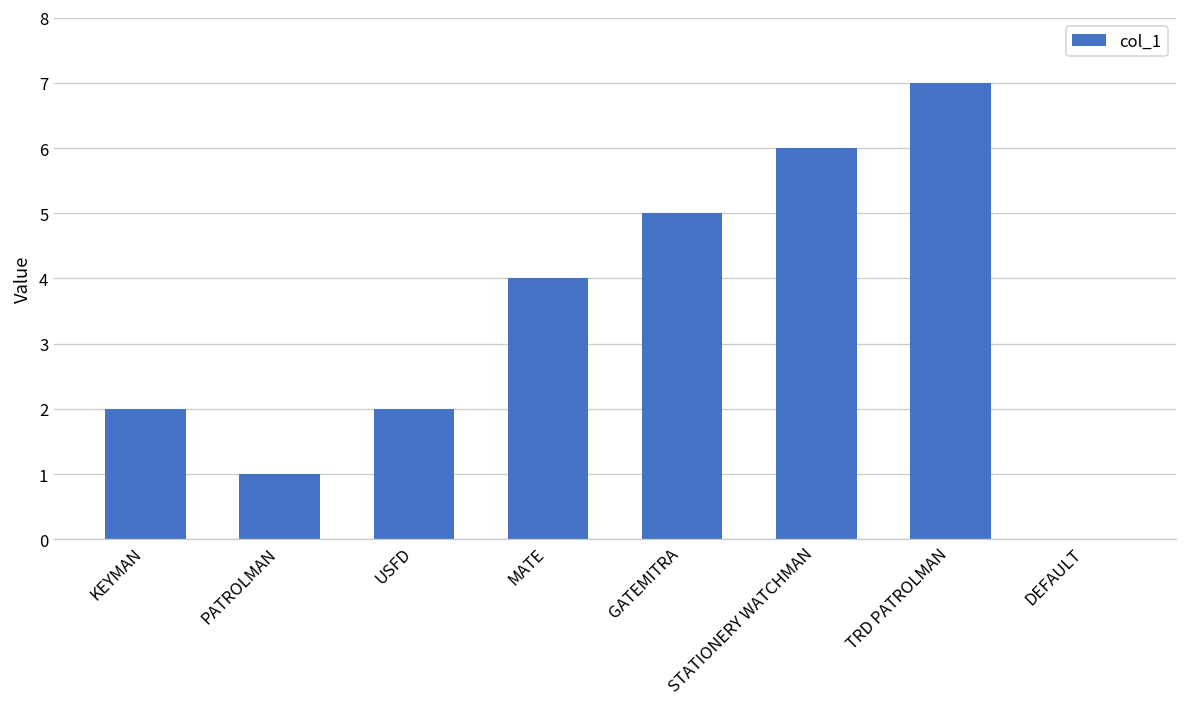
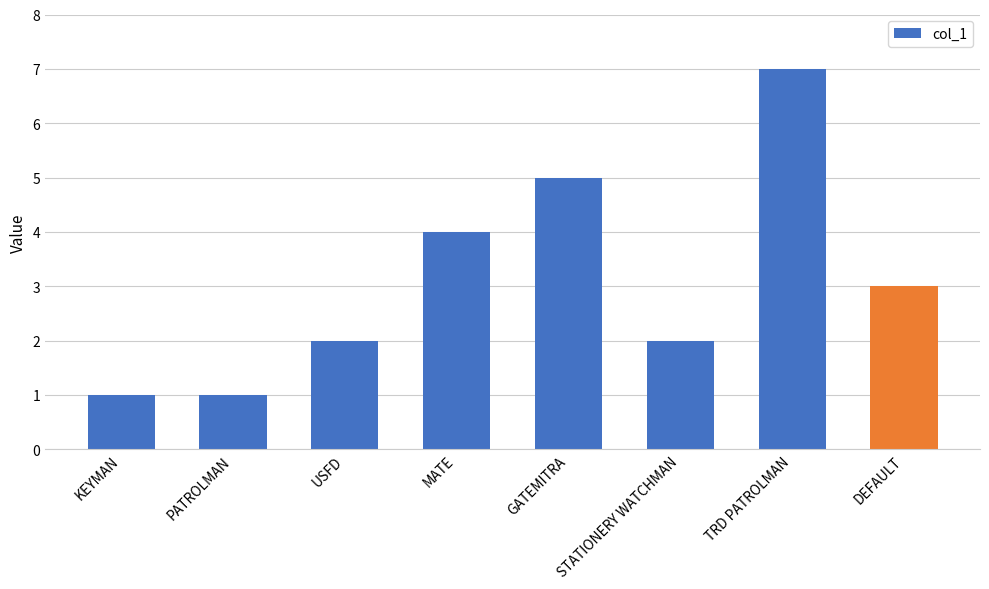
KEYMAN: 2 -> 1
STATIONERY WATCHMAN: 6 -> 2
DEFAULT: 0 -> 3
